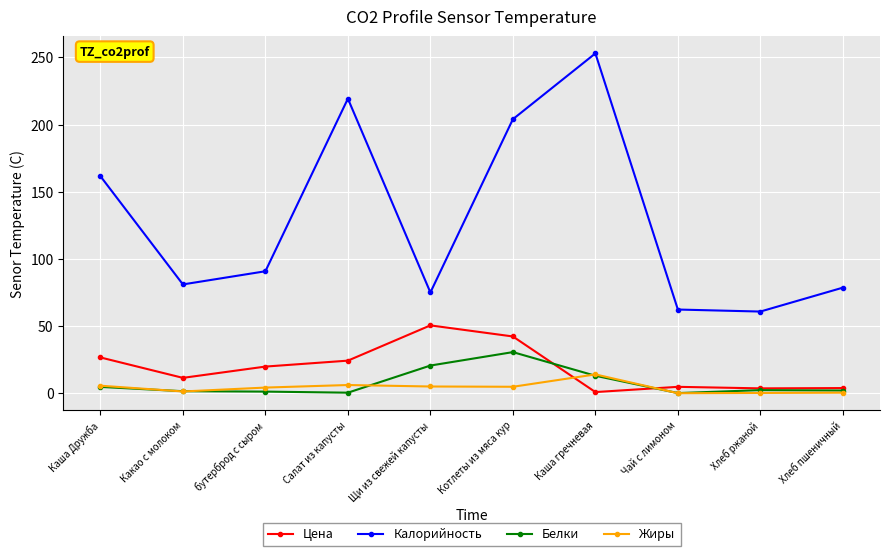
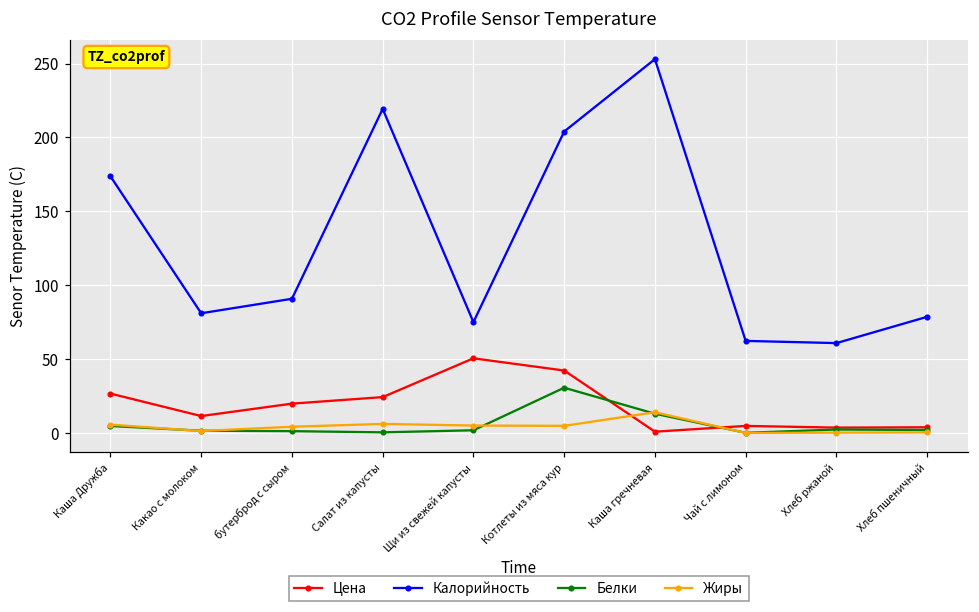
Калорийность, Каша Дружба: 162 -> 174
Белки, Щи из свежей капусты: 21 -> 2
